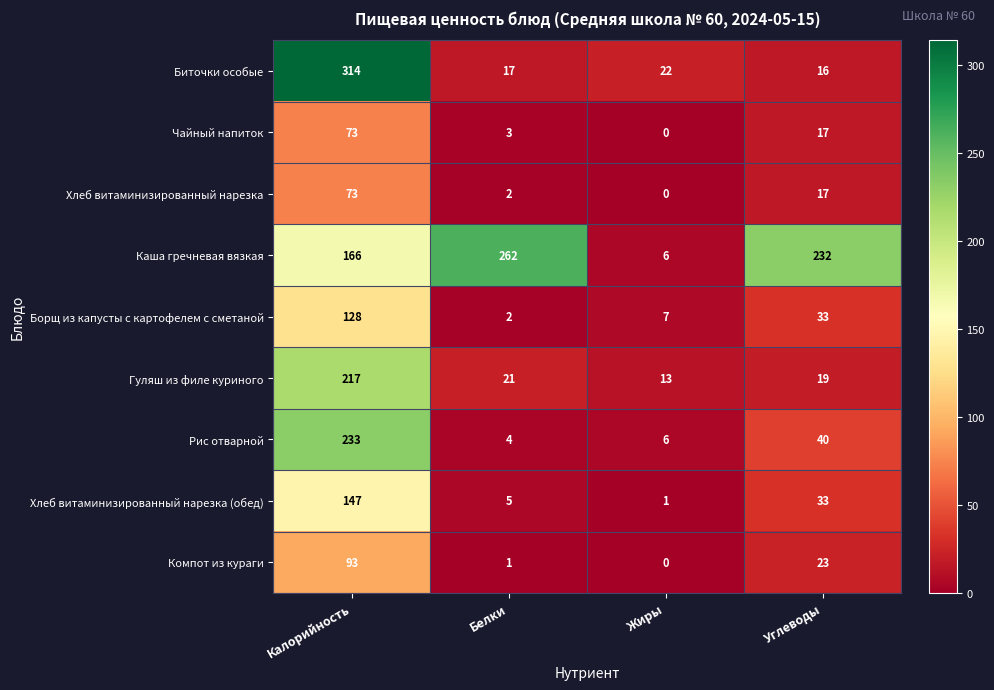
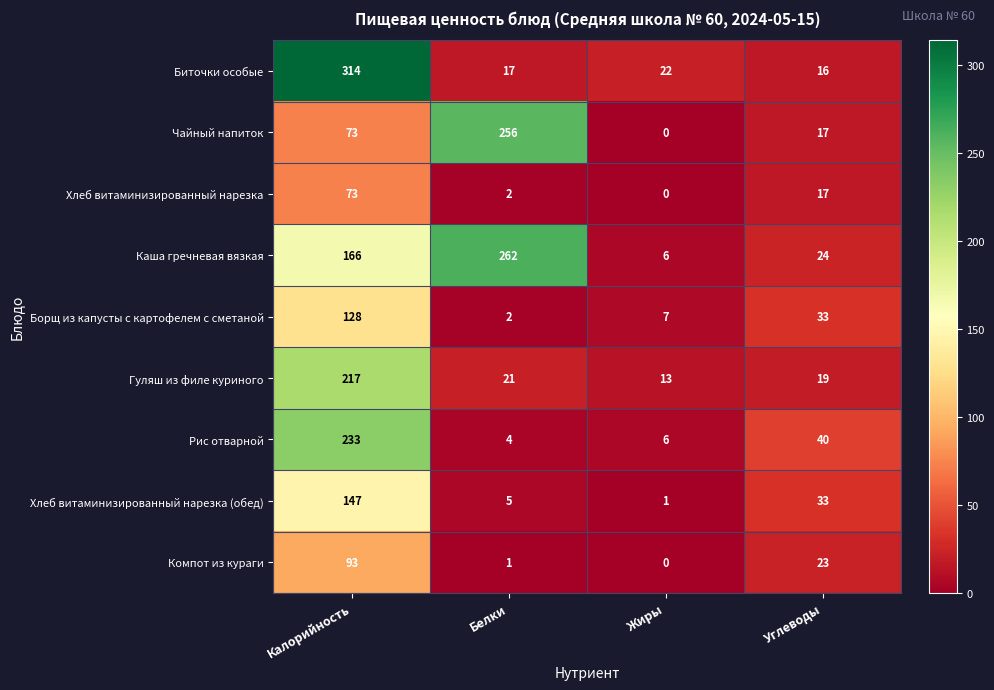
Чайный напиток, Белки: 3 -> 256
Каша гречневая вязкая, Углеводы: 232 -> 24
